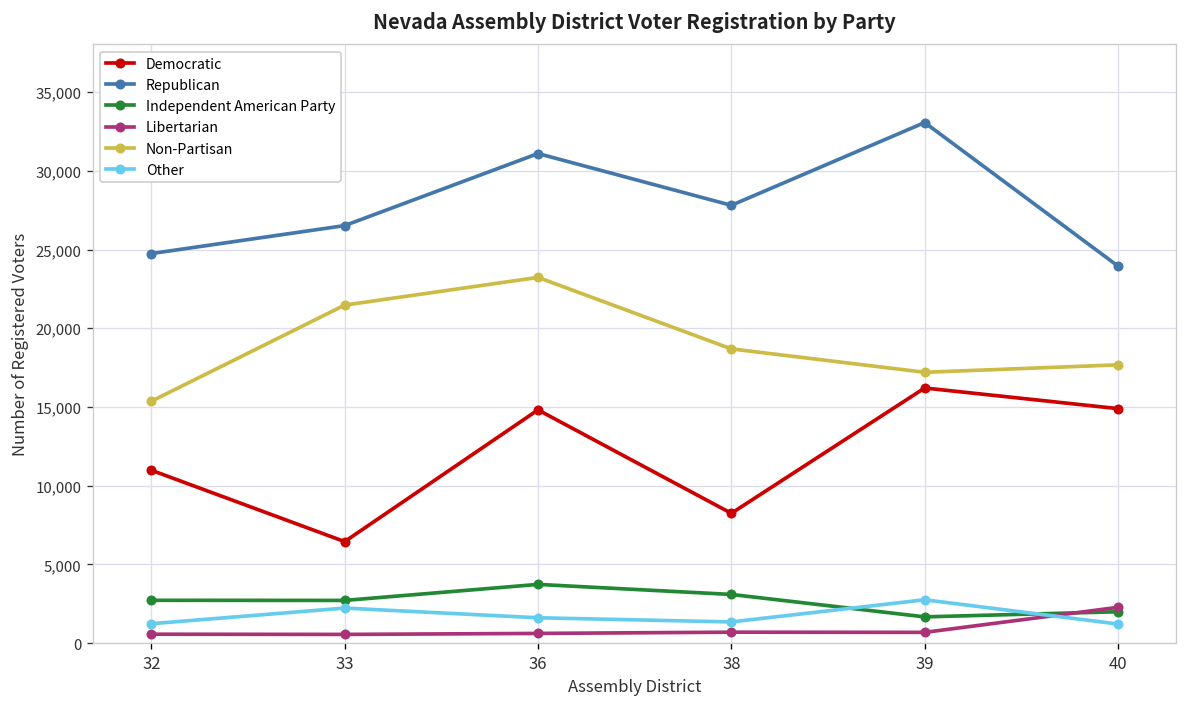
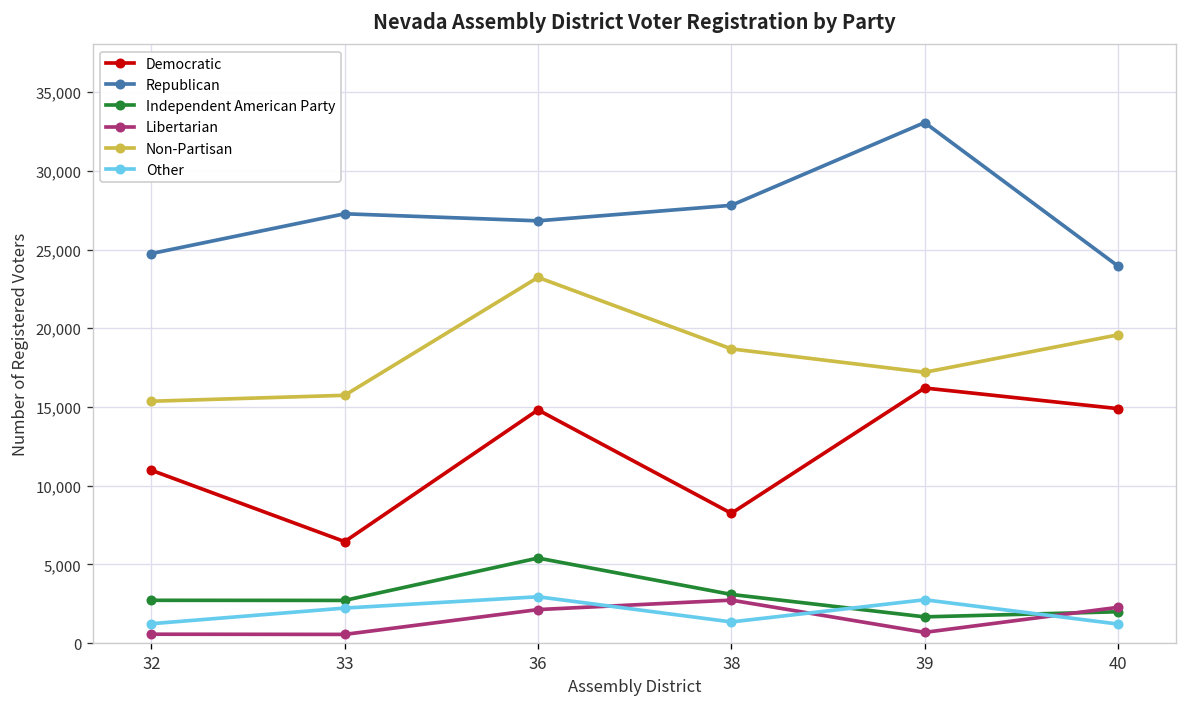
Republican, 33: 26,500 -> 27,300
Non-Partisan, 33: 21,500 -> 15,700
Republican, 36: 31,100 -> 26,800
Independent American Party, 36: 3,700 -> 5,400
Libertarian, 36: 600 -> 2,100
Other, 36: 1,600 -> 2,900
Libertarian, 38: 700 -> 2,700
Non-Partisan, 40: 17,700 -> 19,600
